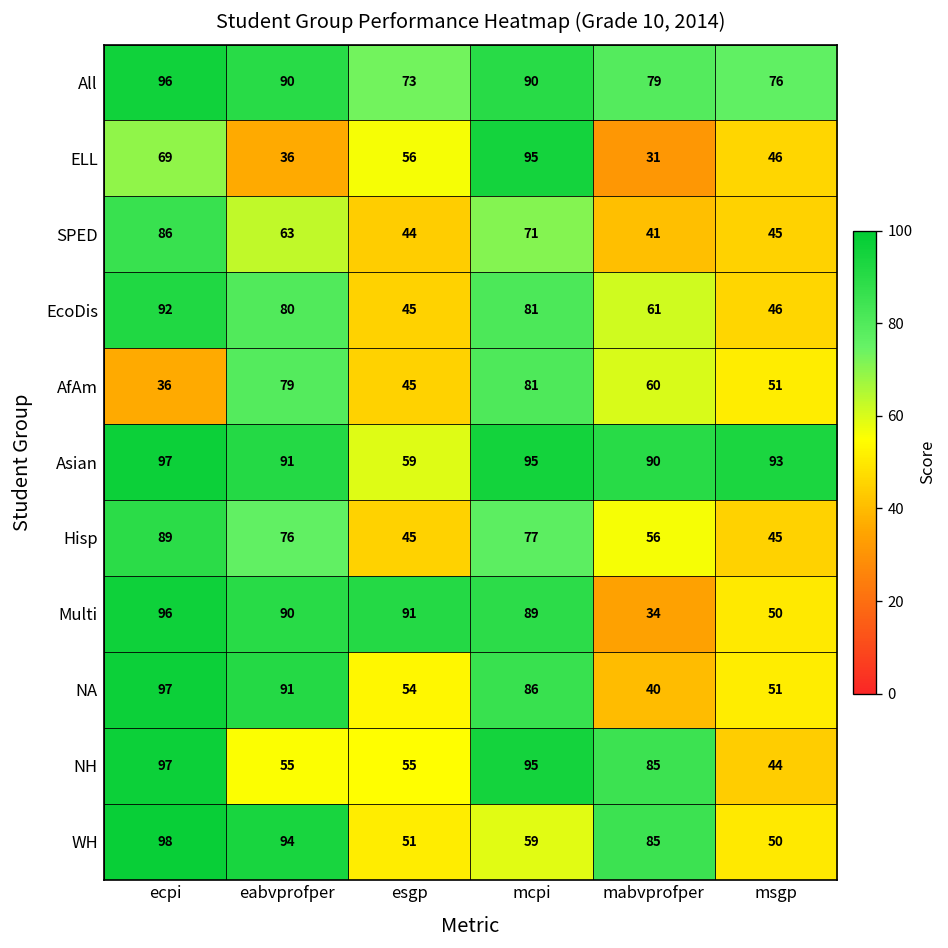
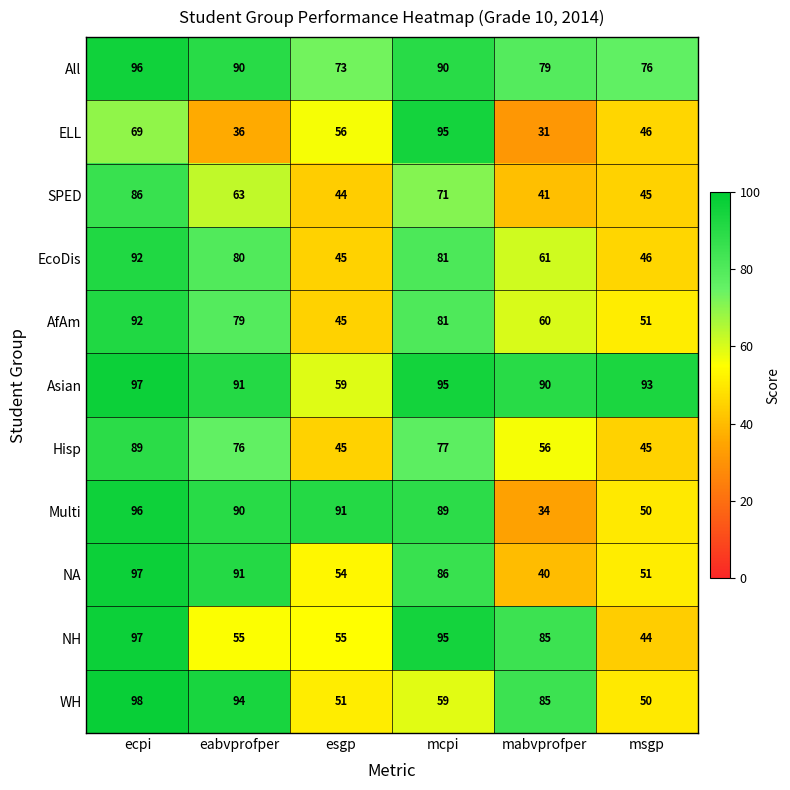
AfAm, ecpi: 36 -> 92
